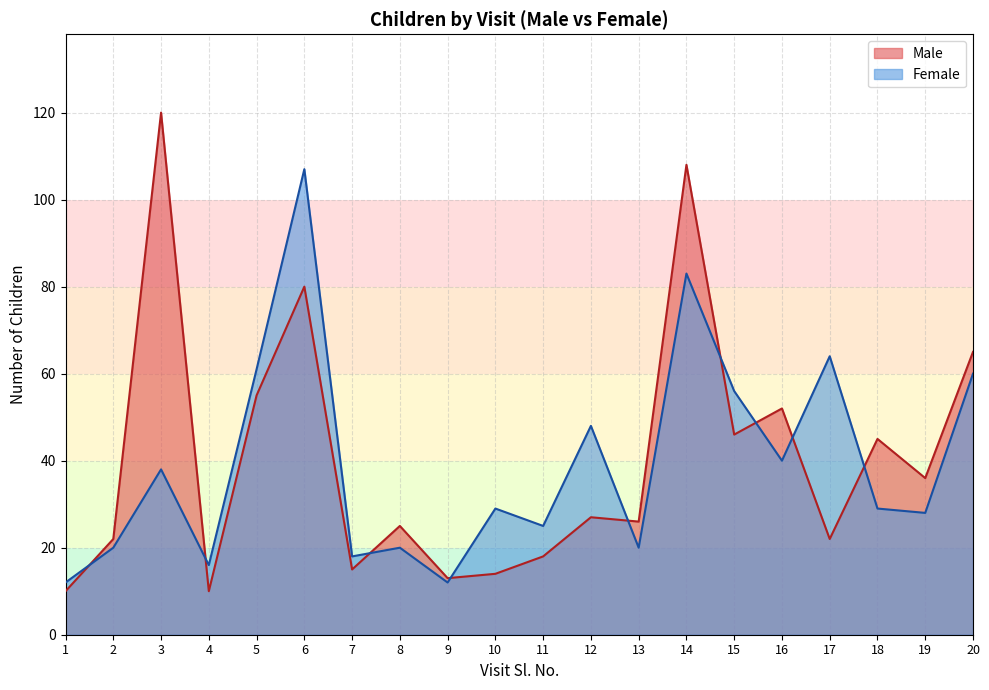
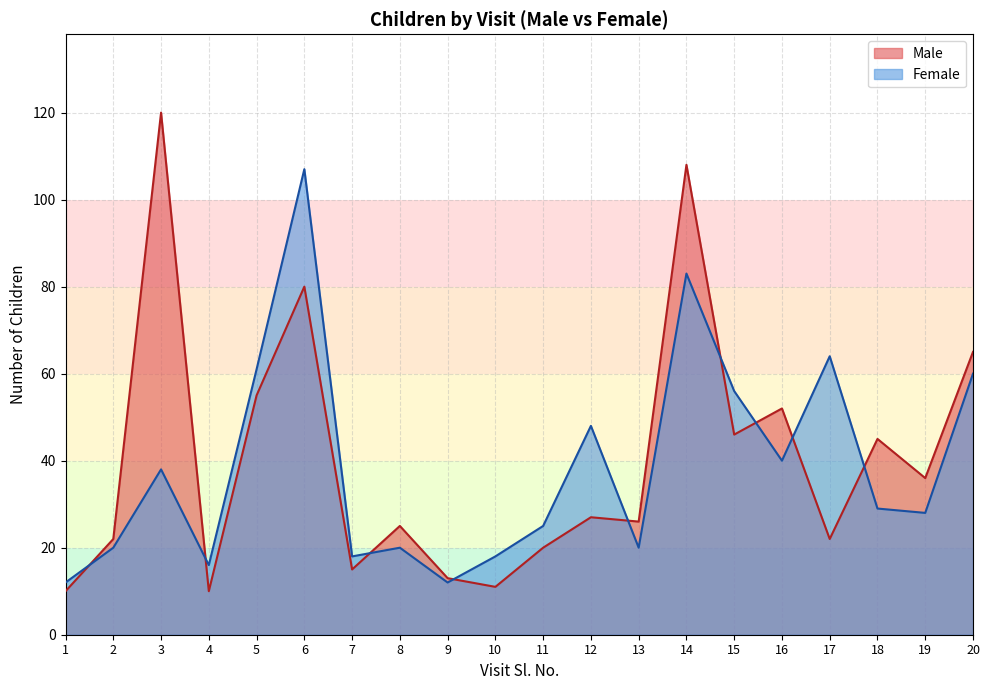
Male, 10: 14 -> 11
Female, 10: 29 -> 18
Male, 11: 18 -> 20
